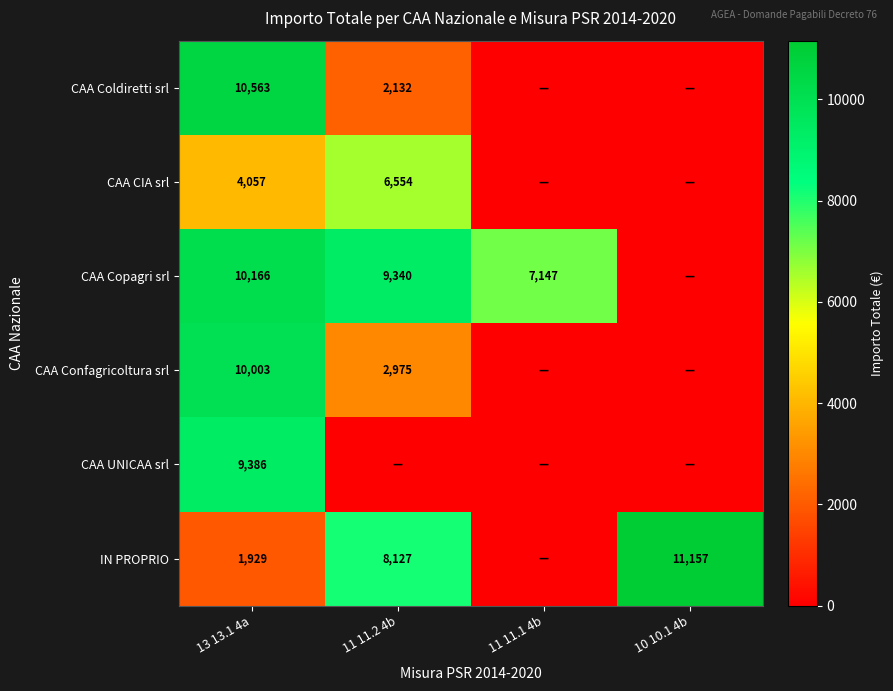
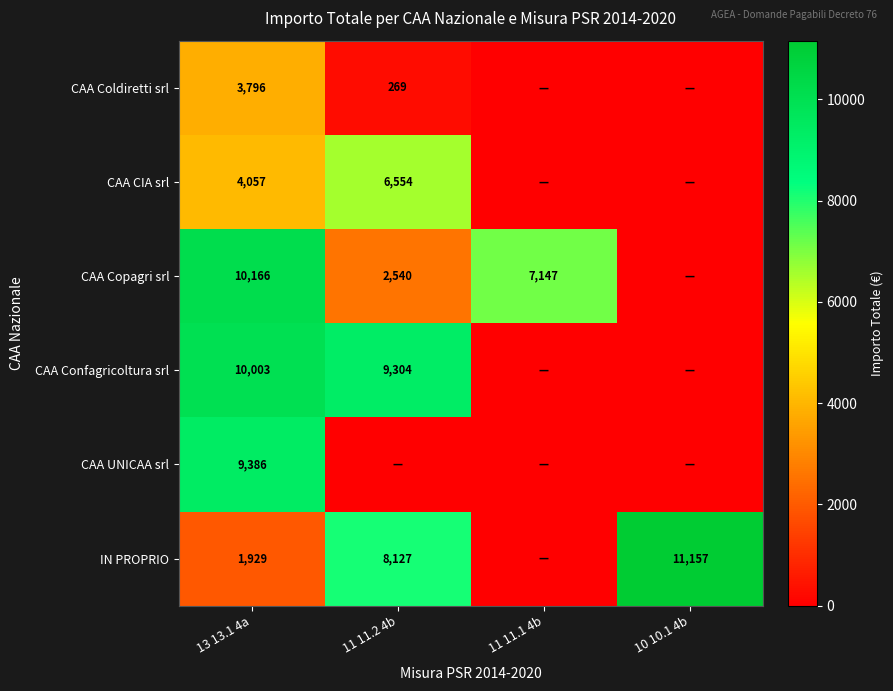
CAA Coldiretti srl, 13 13.1 4a: 10,563 -> 3,796
CAA Coldiretti srl, 11 11.2 4b: 2,132 -> 269
CAA Copagri srl, 11 11.2 4b: 9,340 -> 2,540
CAA Confagricoltura srl, 11 11.2 4b: 2,975 -> 9,304
